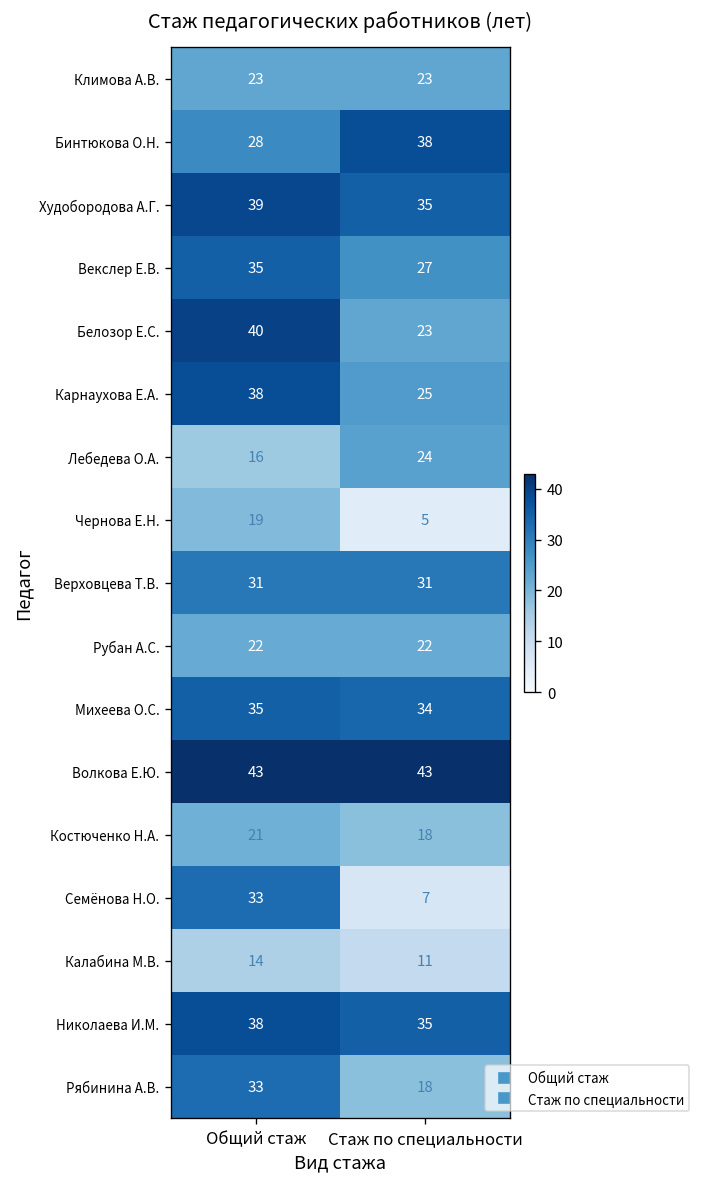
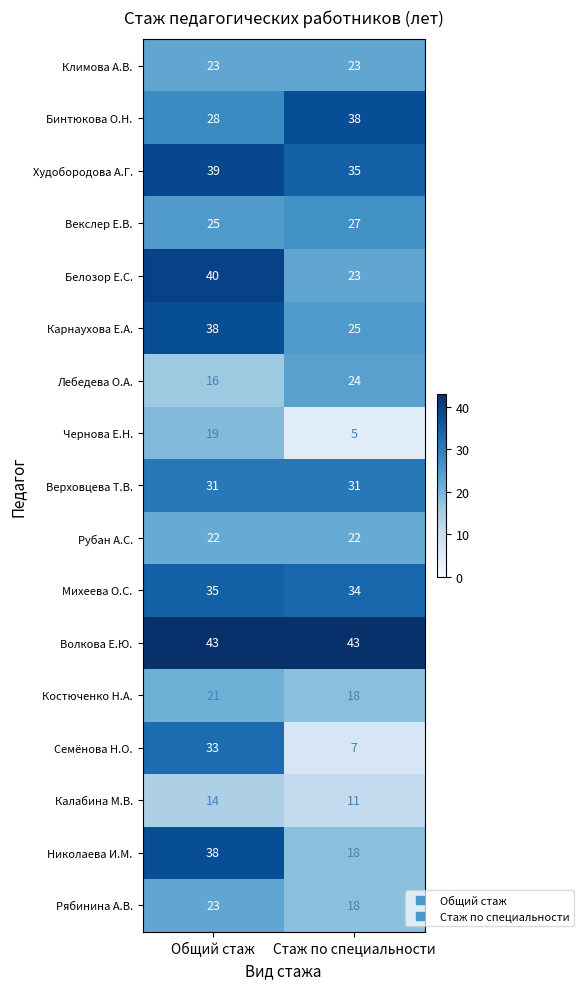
Векслер Е.В., Общий стаж: 35 -> 25
Николаева И.М., Стаж по специальности: 35 -> 18
Рябинина А.В., Общий стаж: 33 -> 23
